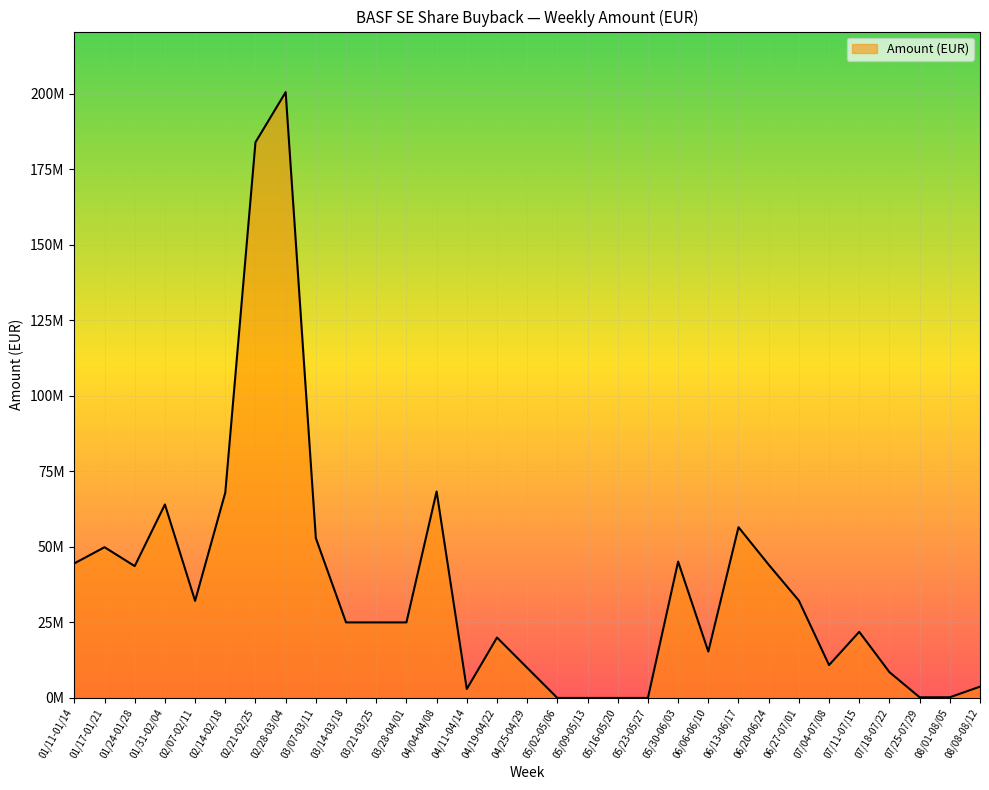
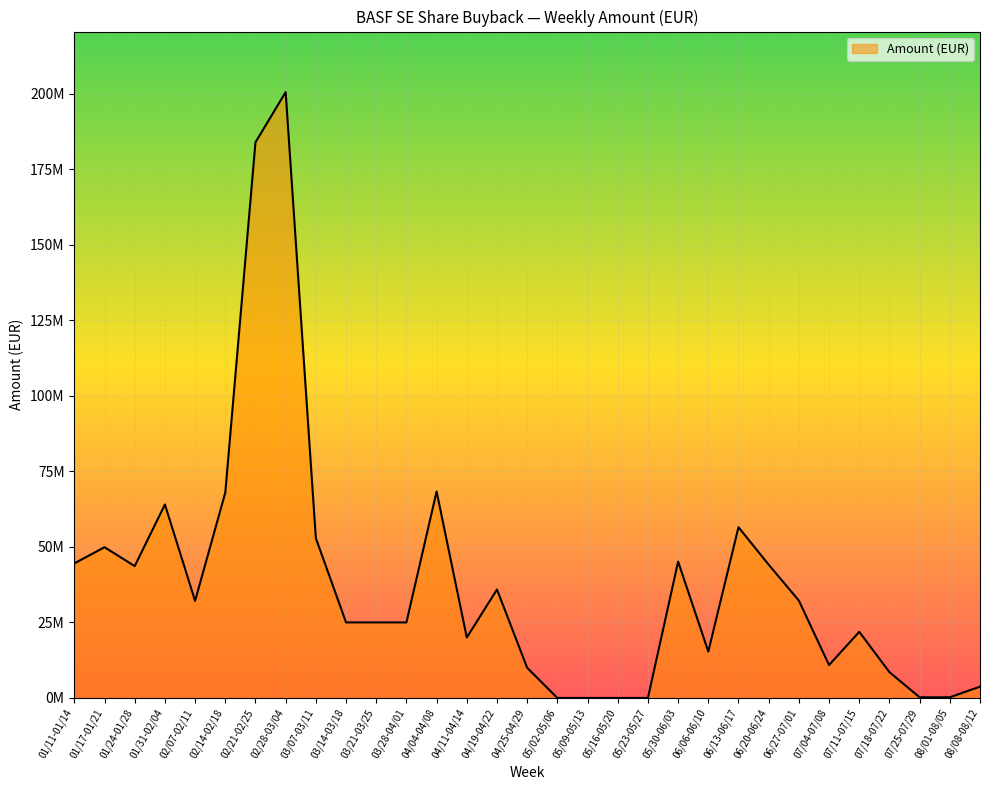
04/11-04/14: 3000000 -> 20000000
04/19-04/22: 20000000 -> 36000000
